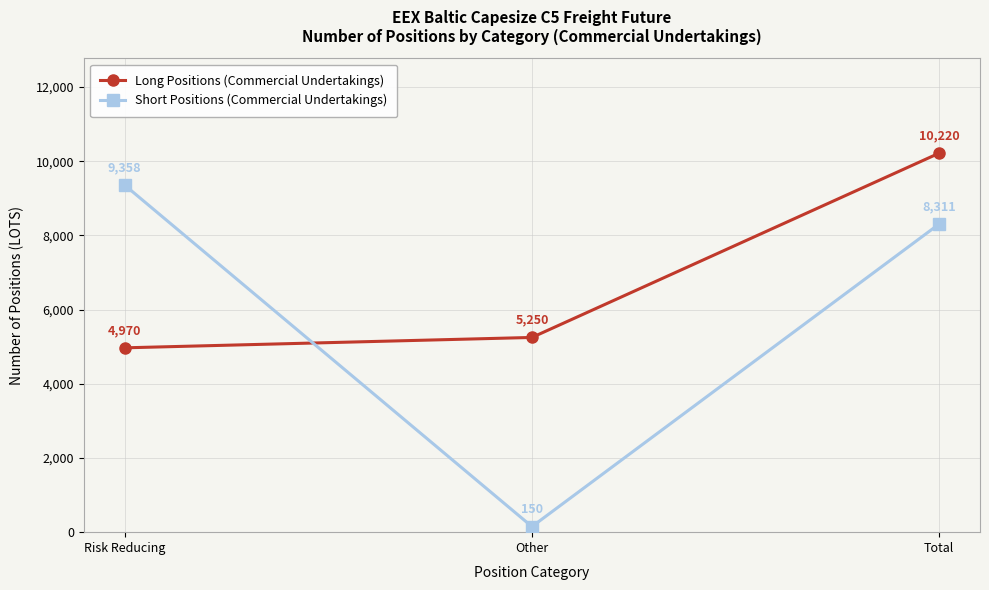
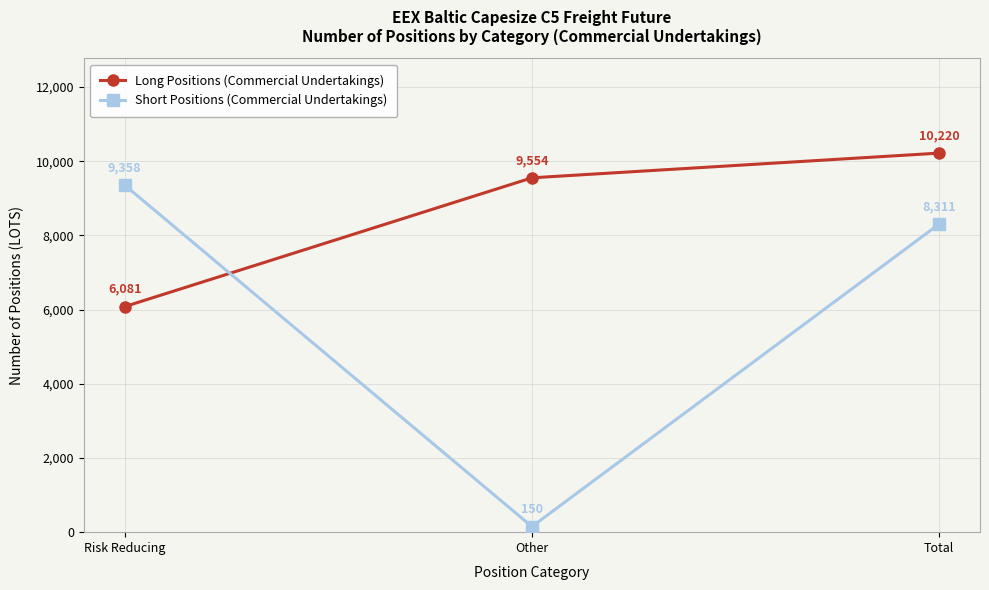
Long Positions (Commercial Undertakings), Risk Reducing: 4,970 -> 6,081
Long Positions (Commercial Undertakings), Other: 5,250 -> 9,554
